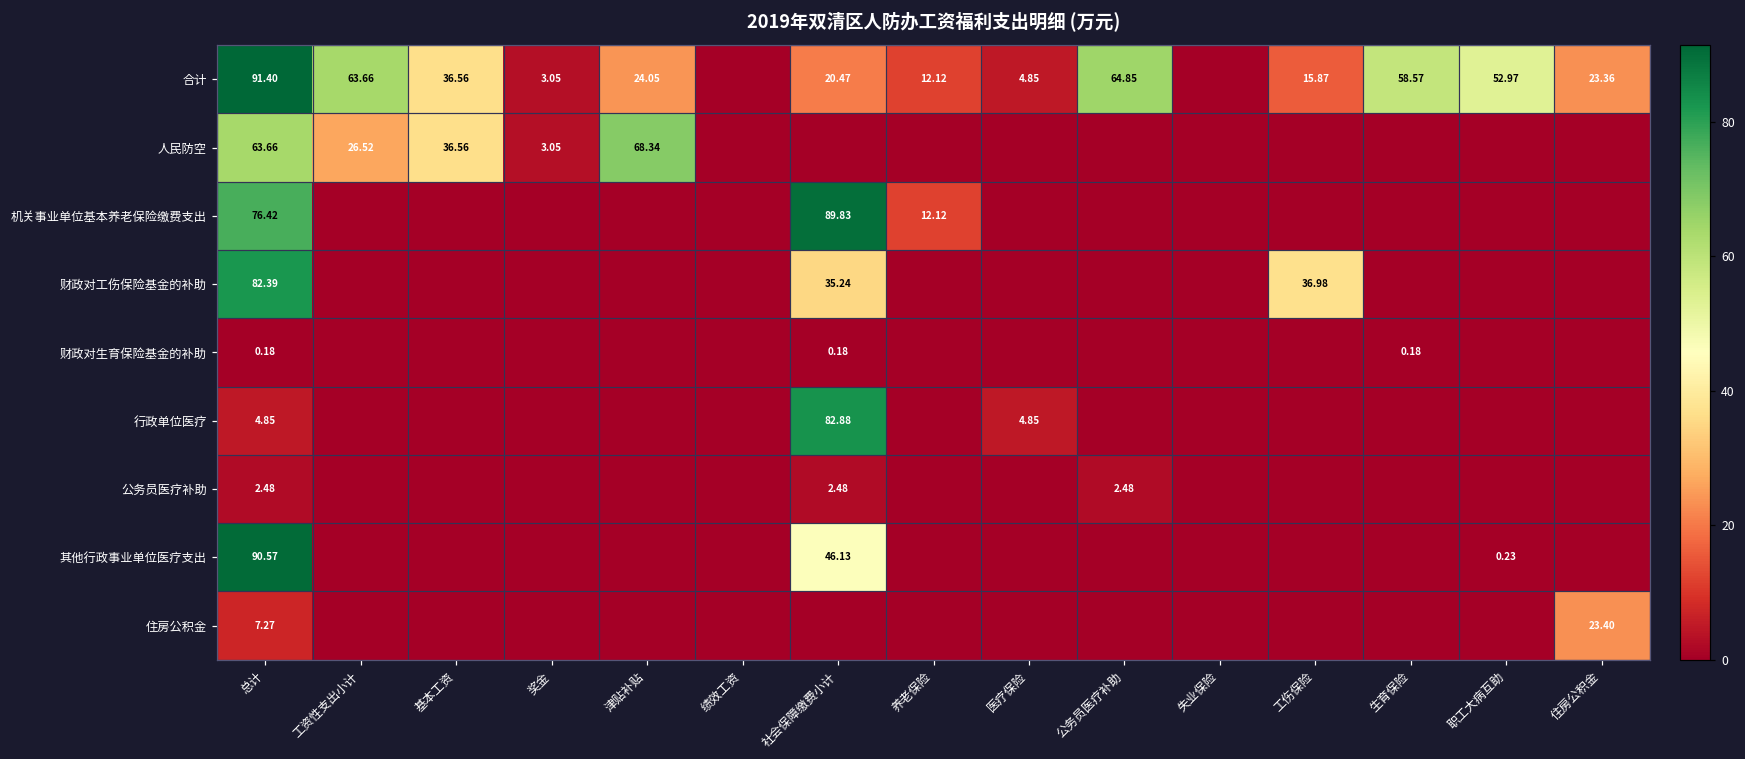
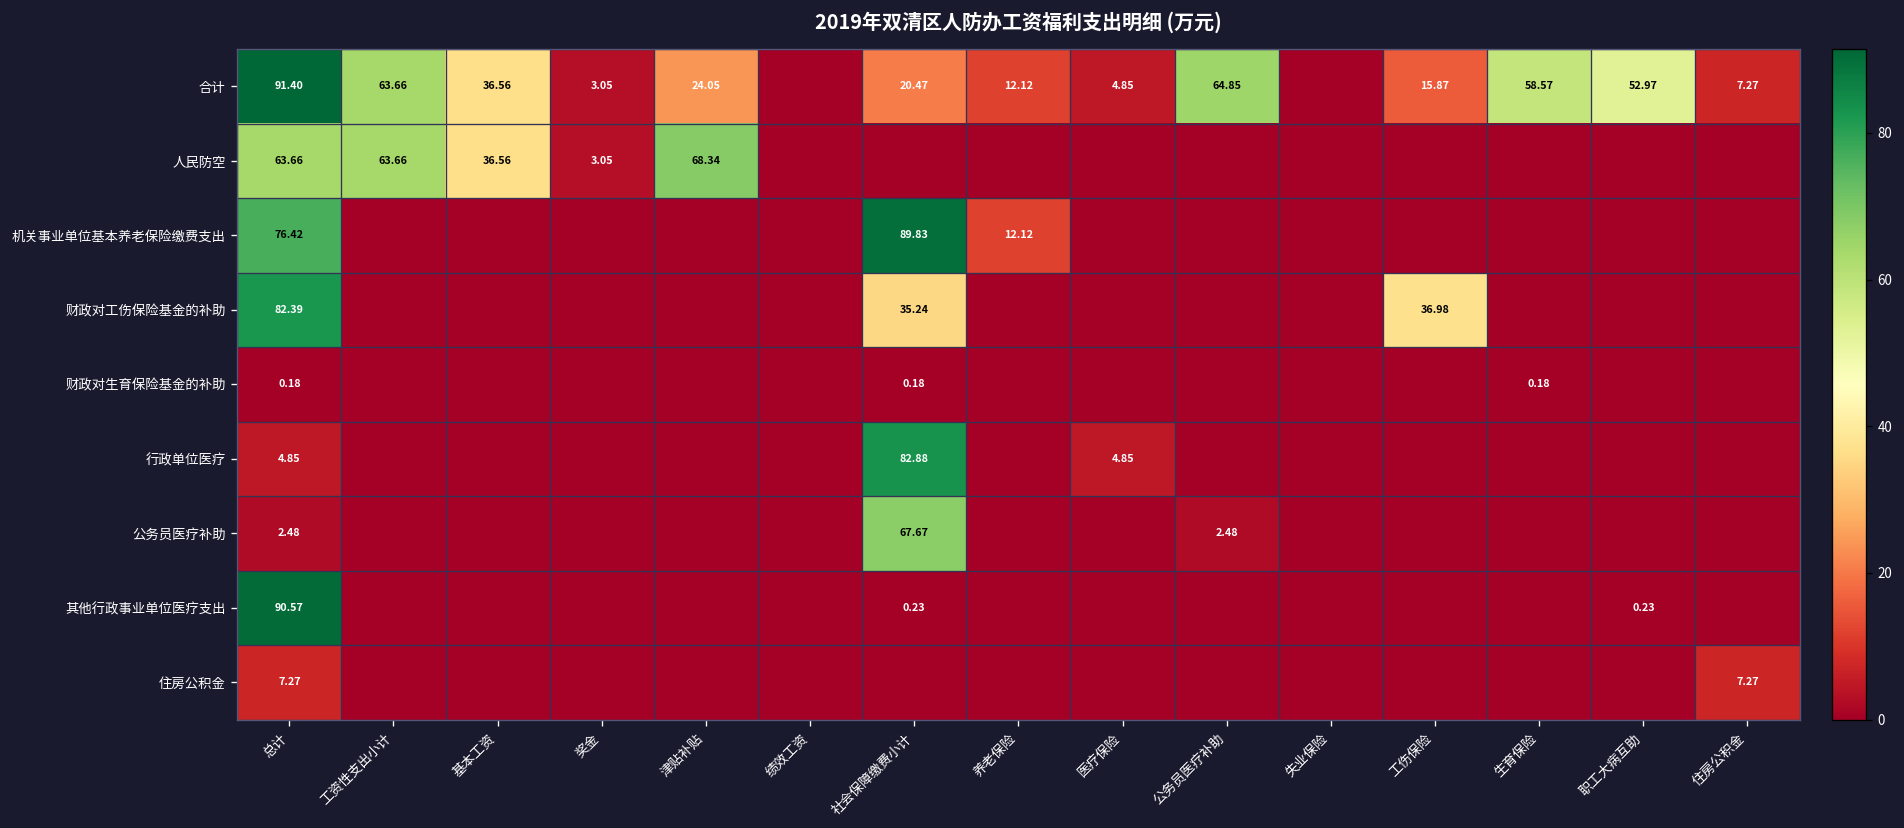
合计, 住房公积金: 23.36 -> 7.27
人民防空, 工资性支出小计: 26.52 -> 63.66
公务员医疗补助, 社会保障缴费小计: 2.48 -> 67.67
其他行政事业单位医疗支出, 社会保障缴费小计: 46.13 -> 0.23
住房公积金, 住房公积金: 23.40 -> 7.27
